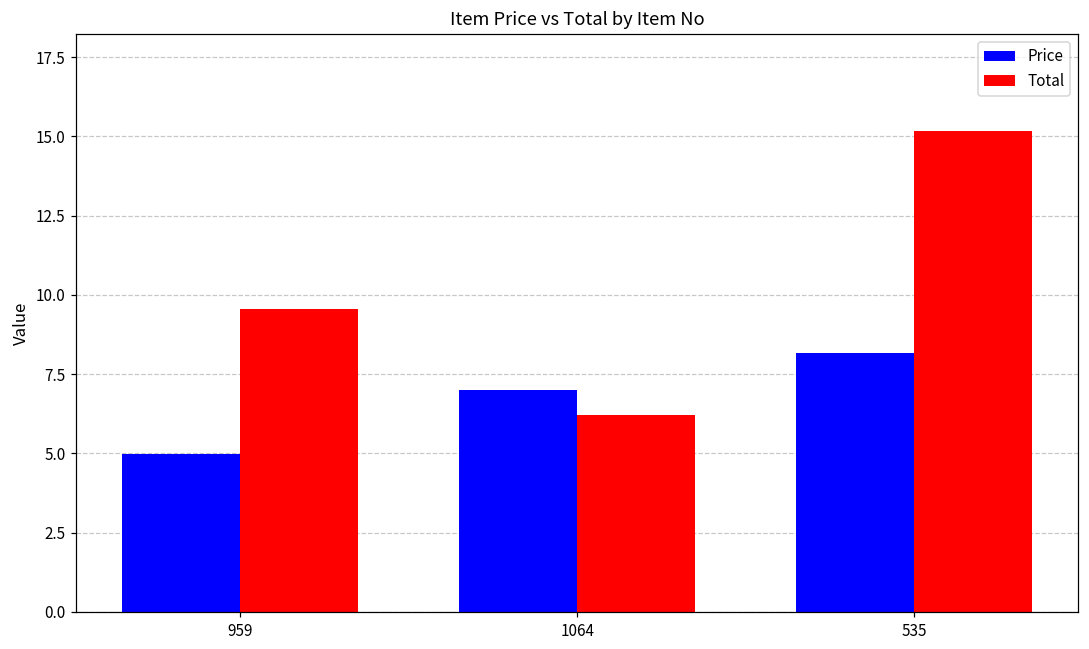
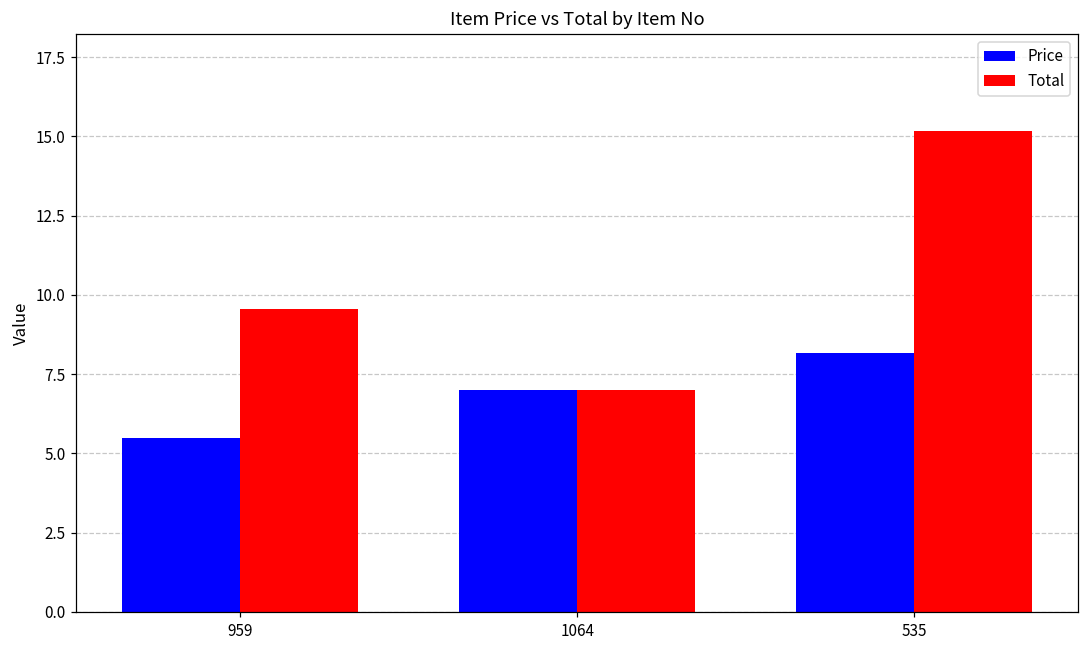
Price, 959: 5.0 -> 5.5
Total, 1064: 6.2 -> 7.0
